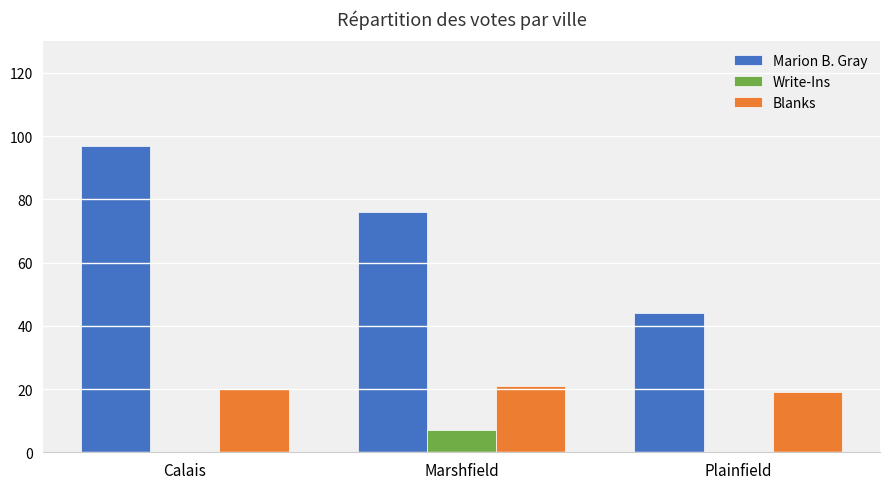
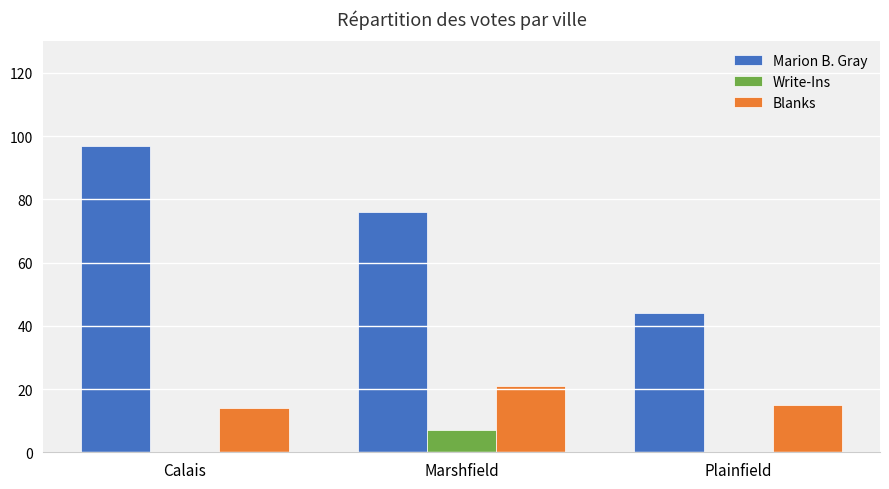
Blanks, Calais: 20 -> 14
Blanks, Plainfield: 19 -> 15
